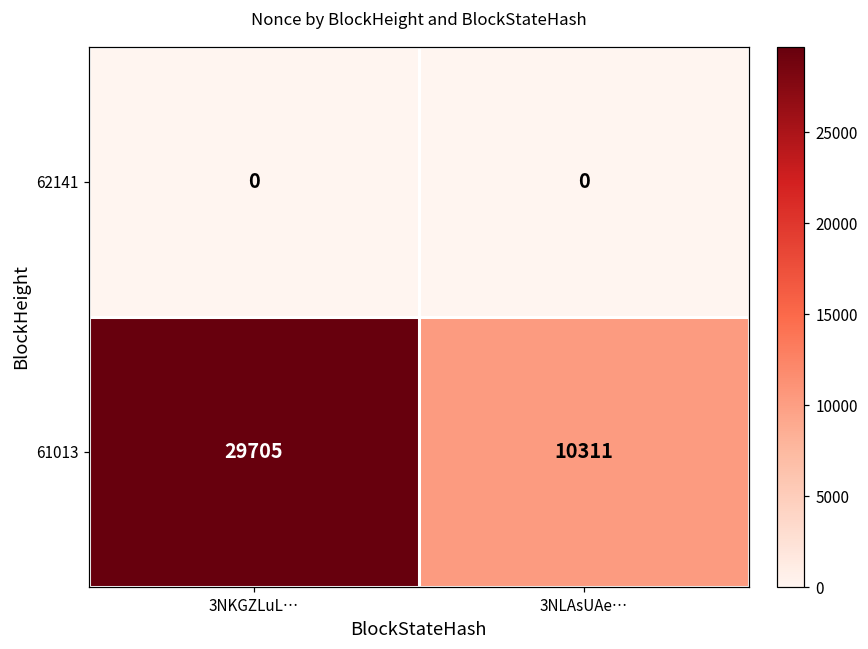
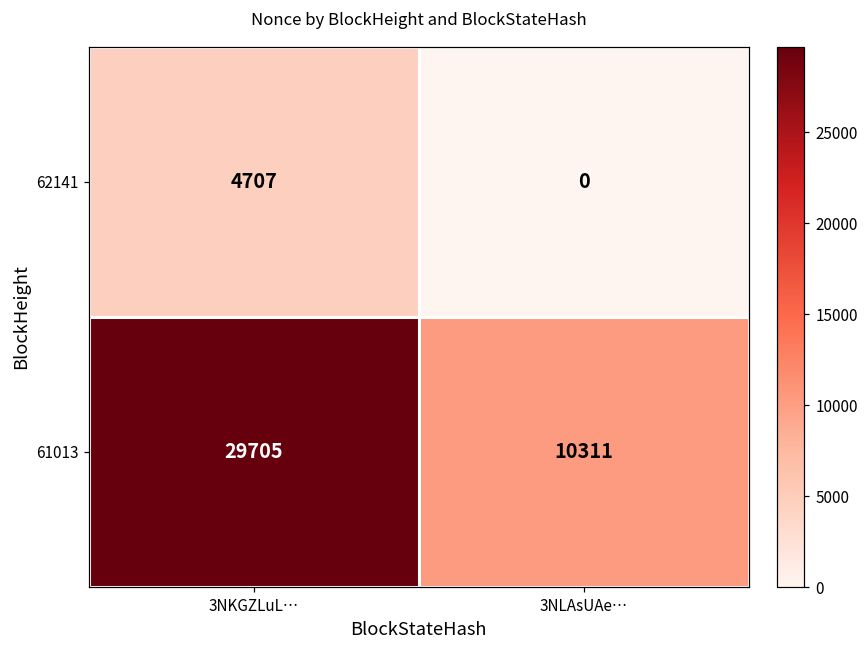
62141, 3NKGZLuL…: 0 -> 4707
